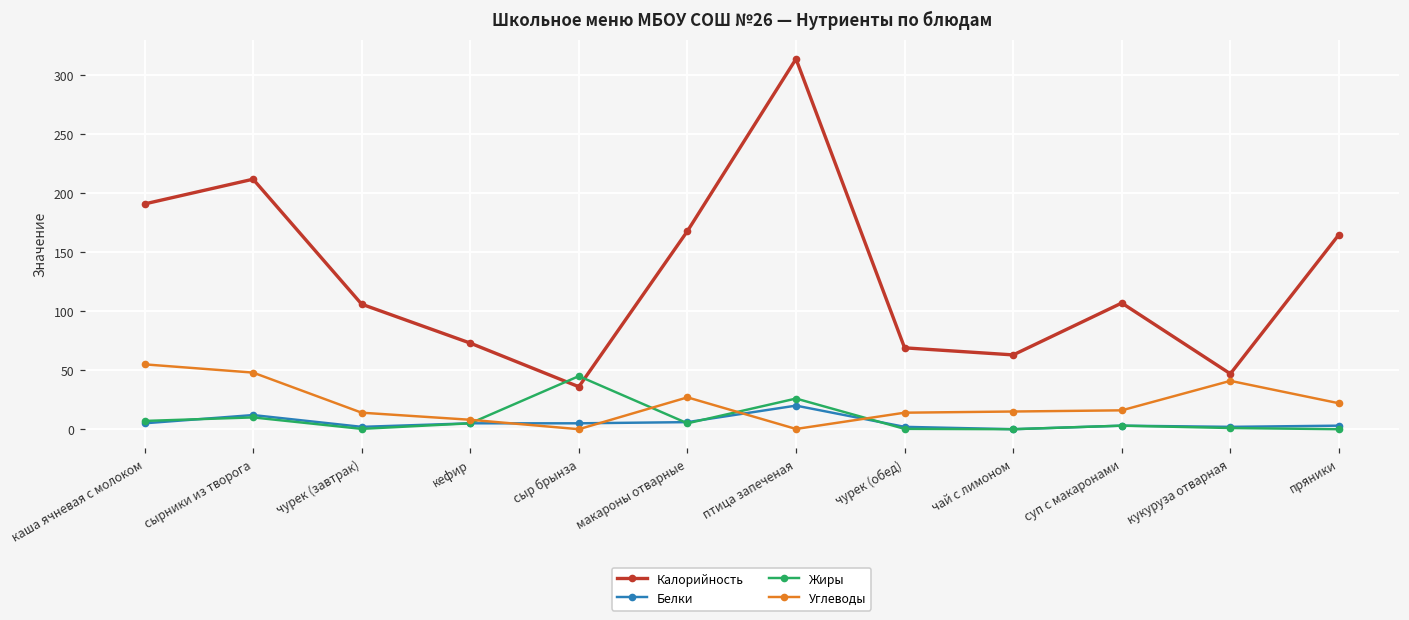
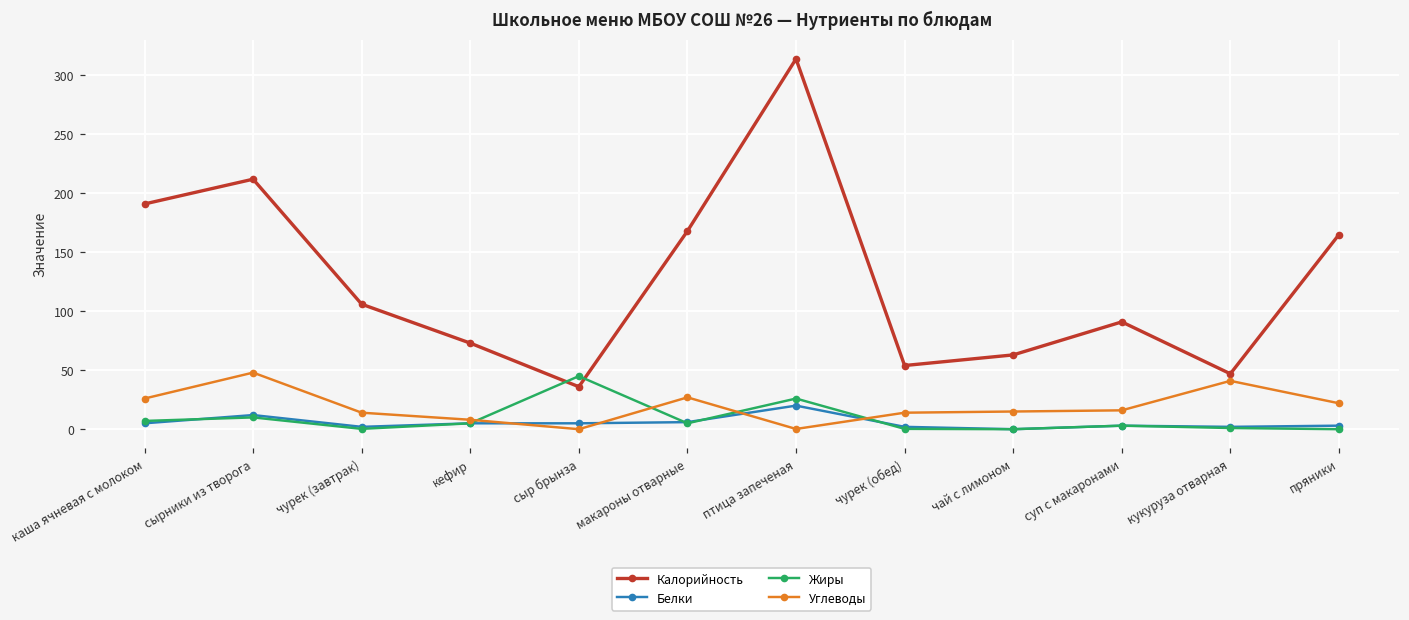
Углеводы, каша ячневая с молоком: 55 -> 26
Калорийность, чурек (обед): 69 -> 54
Калорийность, суп с макаронами: 107 -> 91
